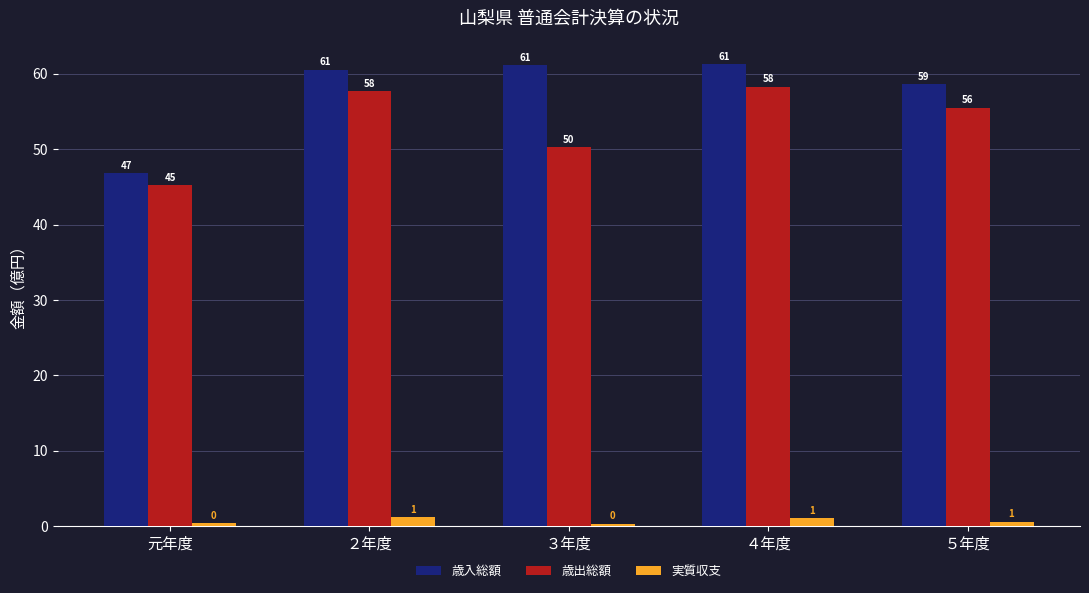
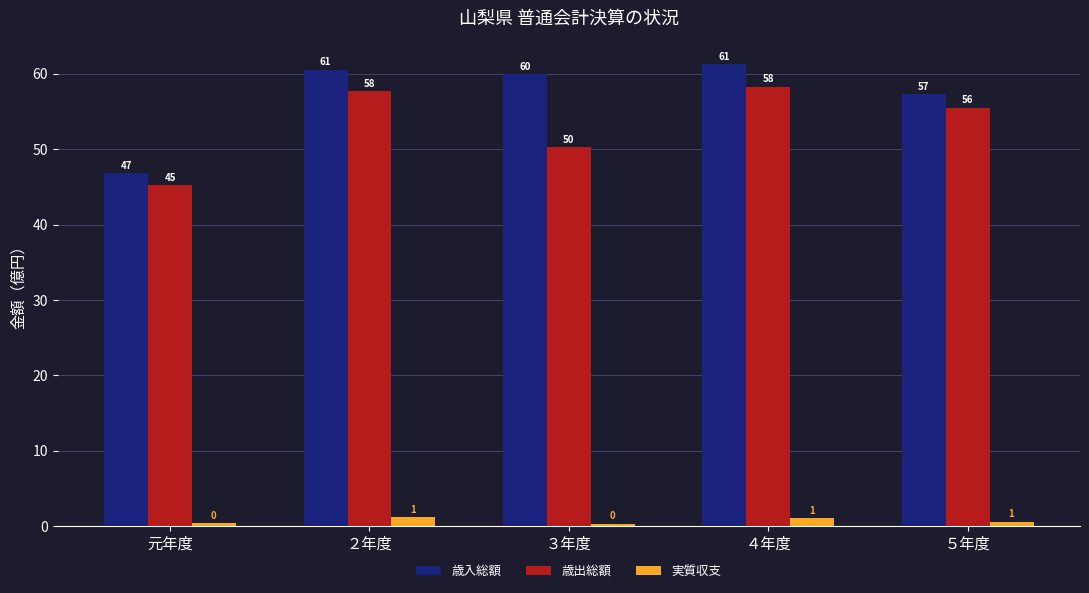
歳入総額, ３年度: 61 -> 60
歳入総額, ５年度: 59 -> 57
